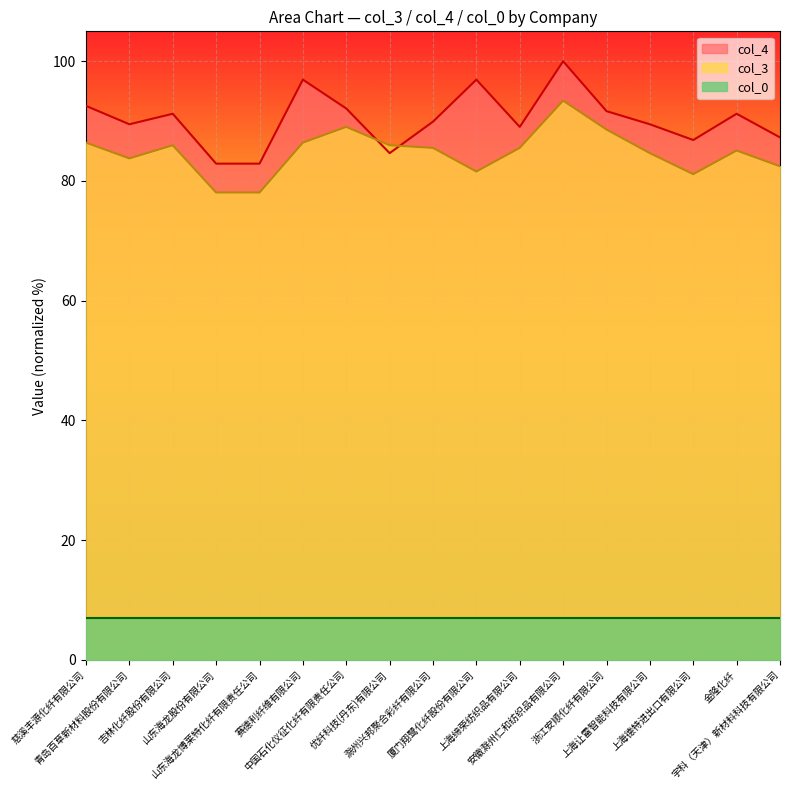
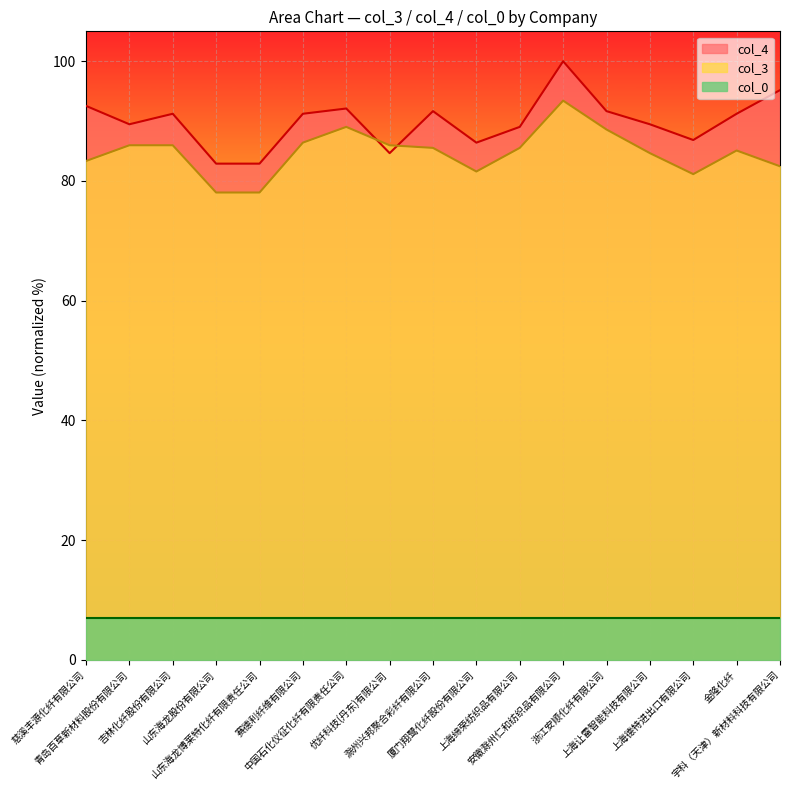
col_3, 慈溪丰源化纤有限公司: 86 -> 83
col_3, 青岛百草新材料股份有限公司: 84 -> 86
col_4, 赛德利纤维有限公司: 97 -> 91
col_4, 滁州兴邦聚合彩纤有限公司: 90 -> 92
col_4, 厦门翔鹭化纤股份有限公司: 97 -> 86
col_4, 宇科（天津）新材料科技有限公司: 87 -> 95
